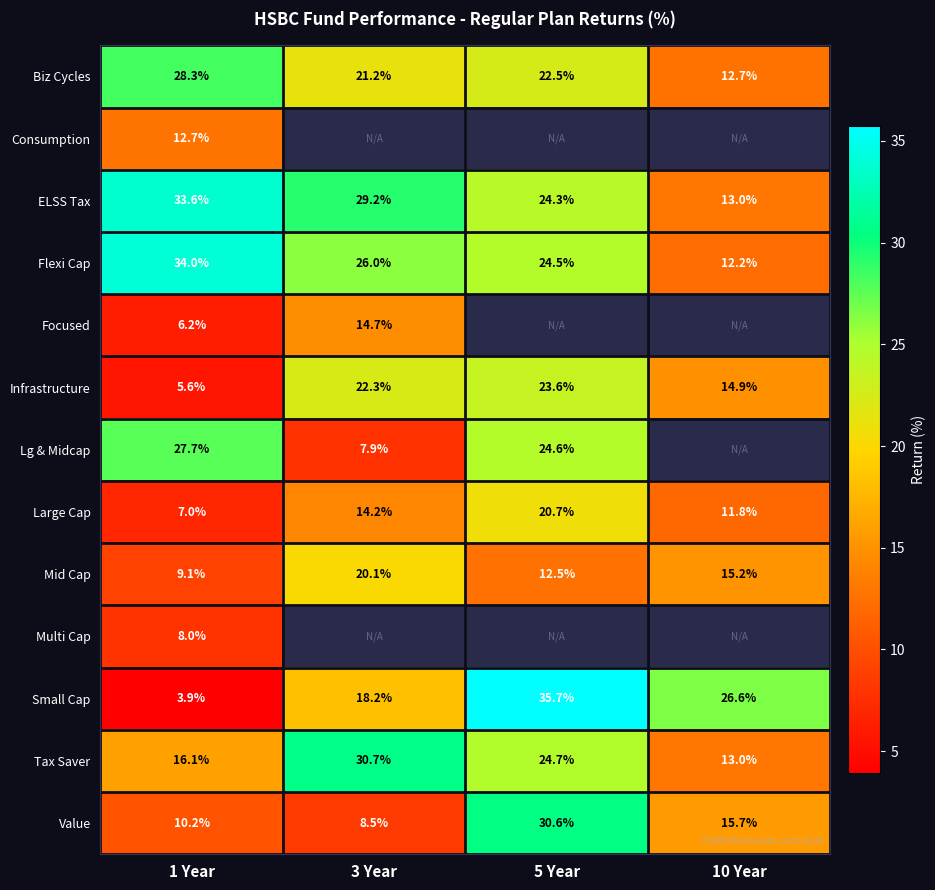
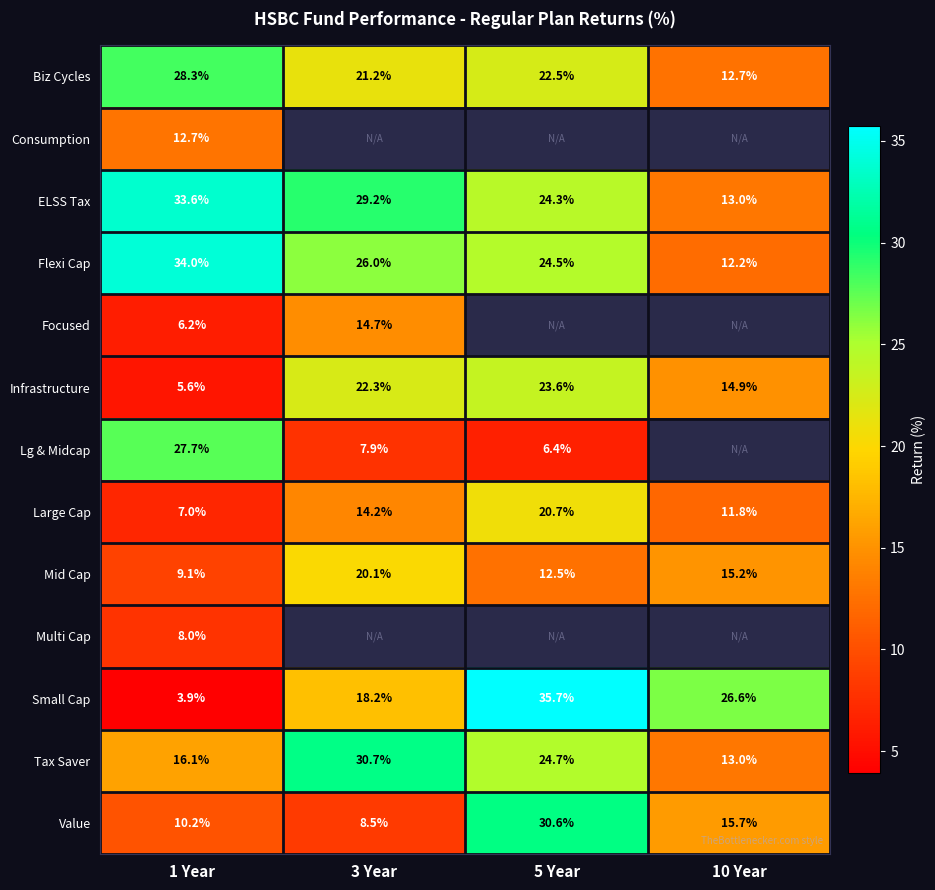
Lg & Midcap, 5 Year: 24.6% -> 6.4%
